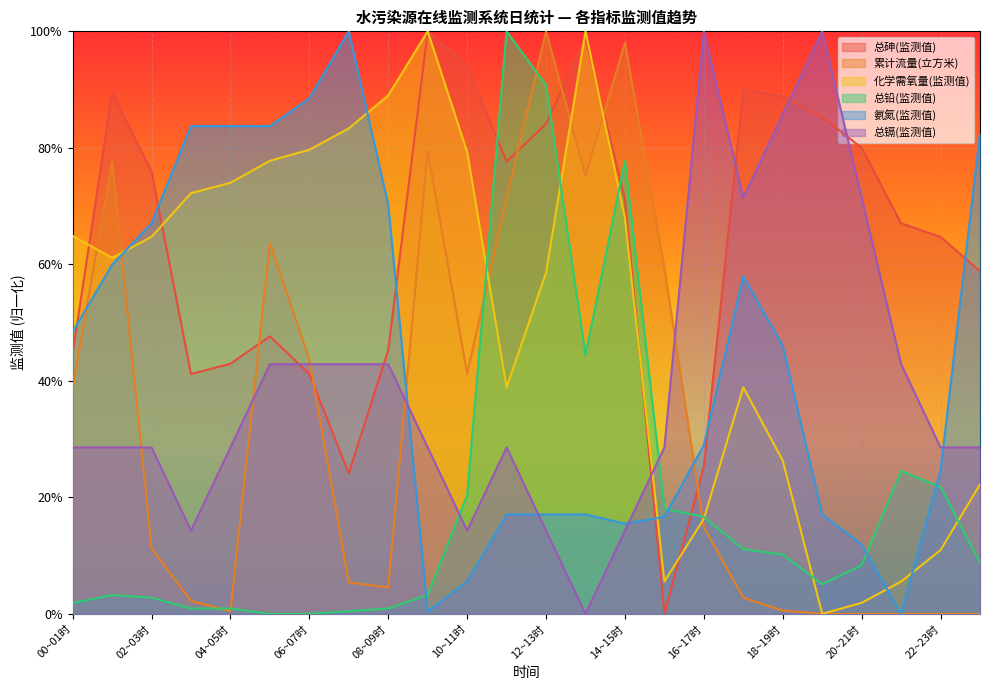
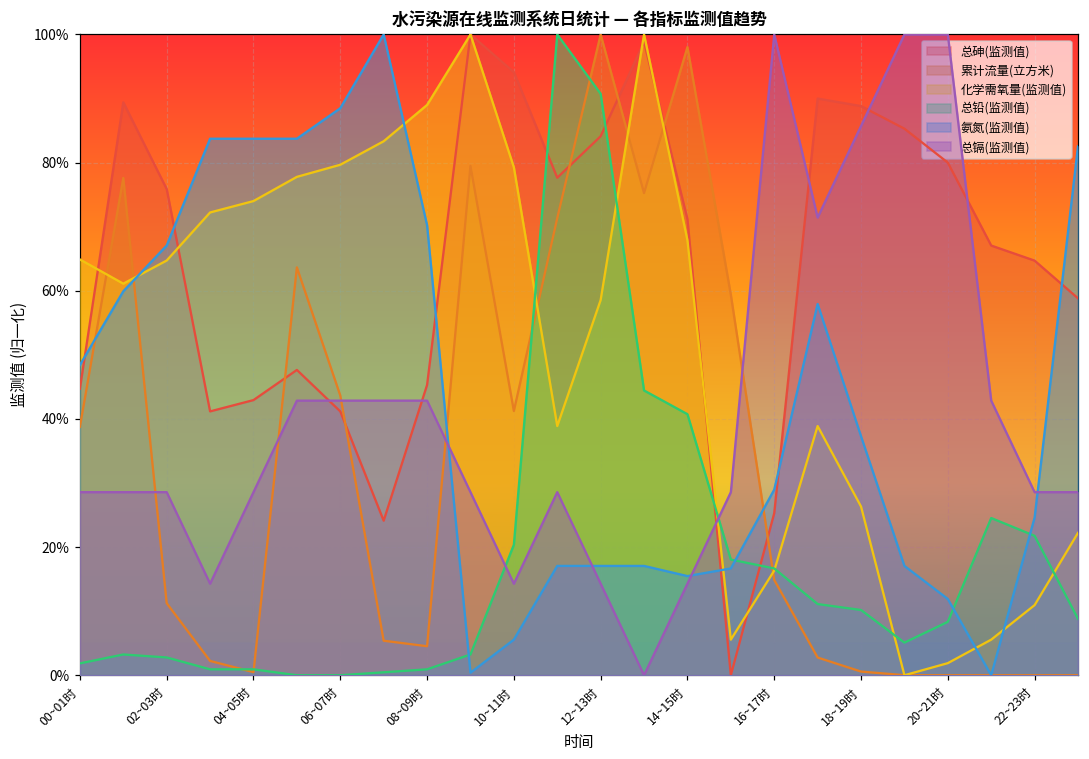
总铅(监测值), 14~15时: 78% -> 41%
氨氮(监测值), 18~19时: 46% -> 37%
总镉(监测值), 20~21时: 71% -> 100%
